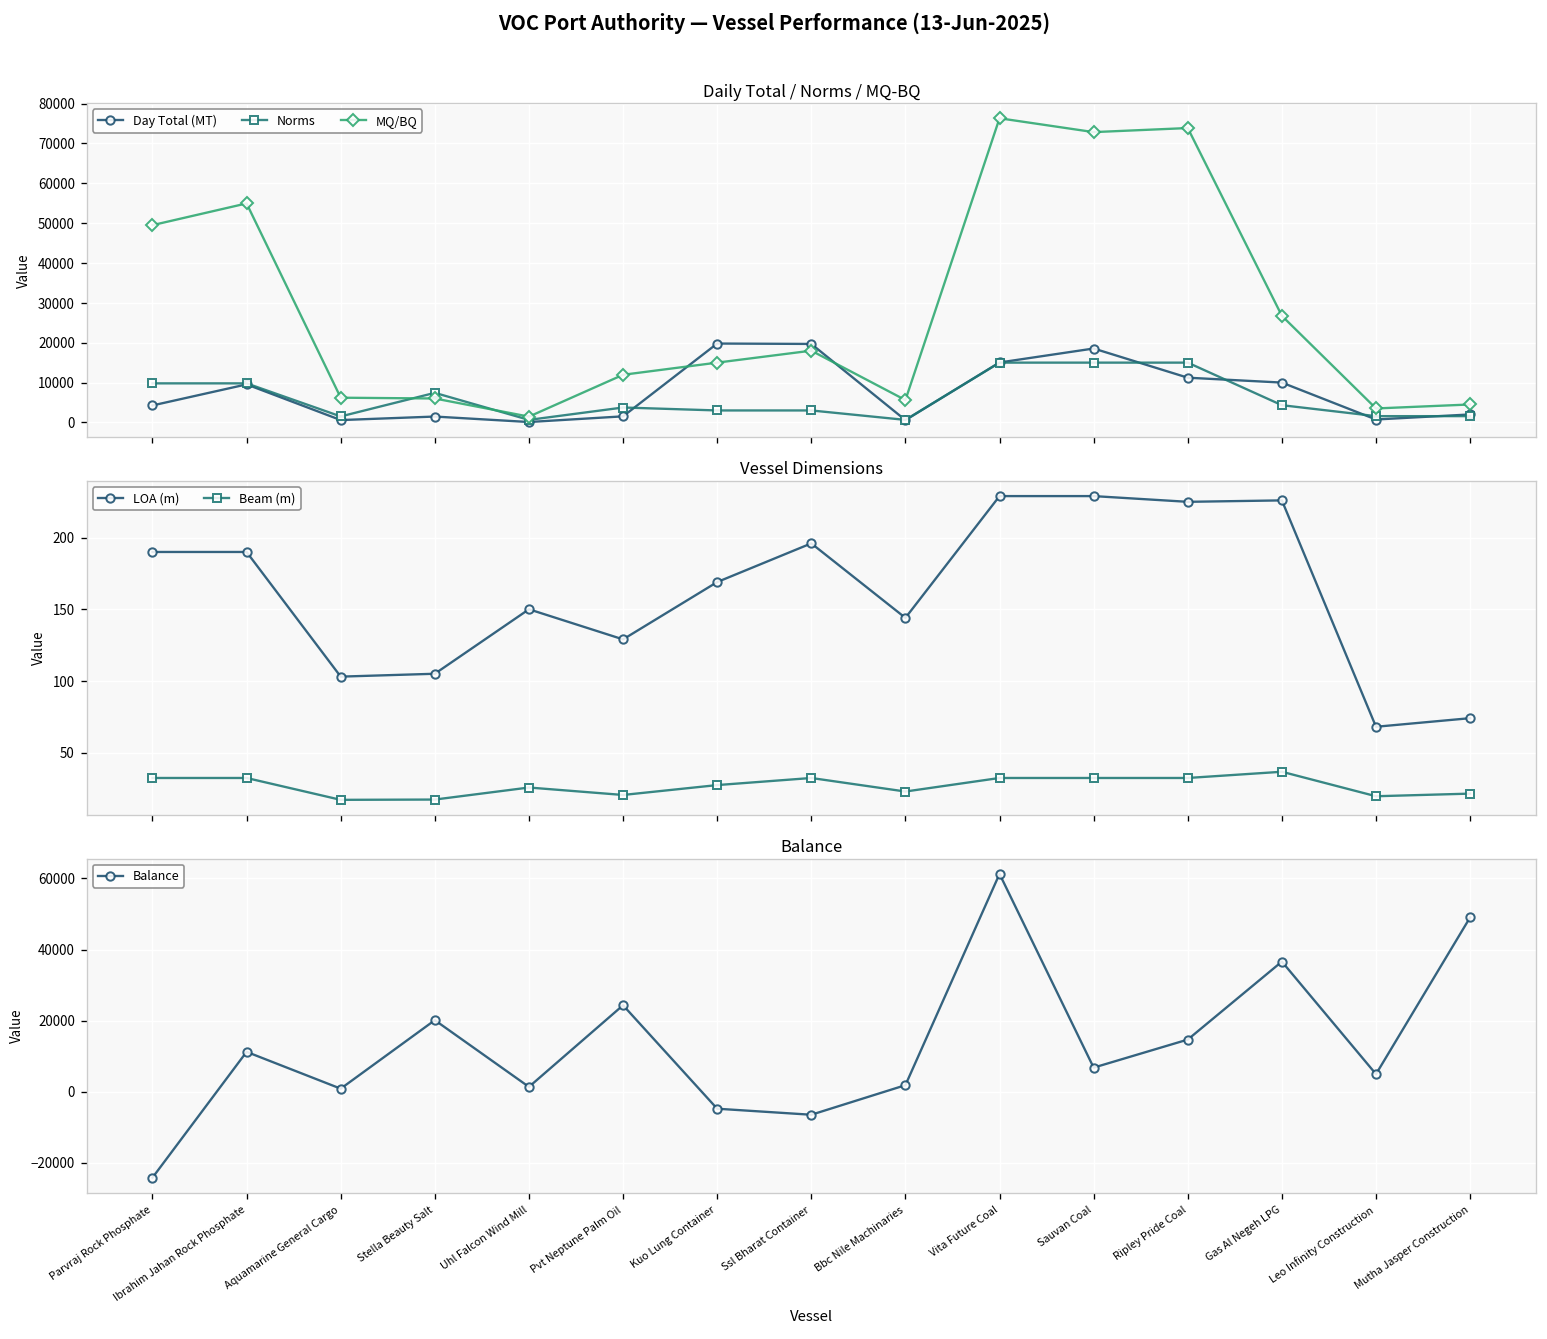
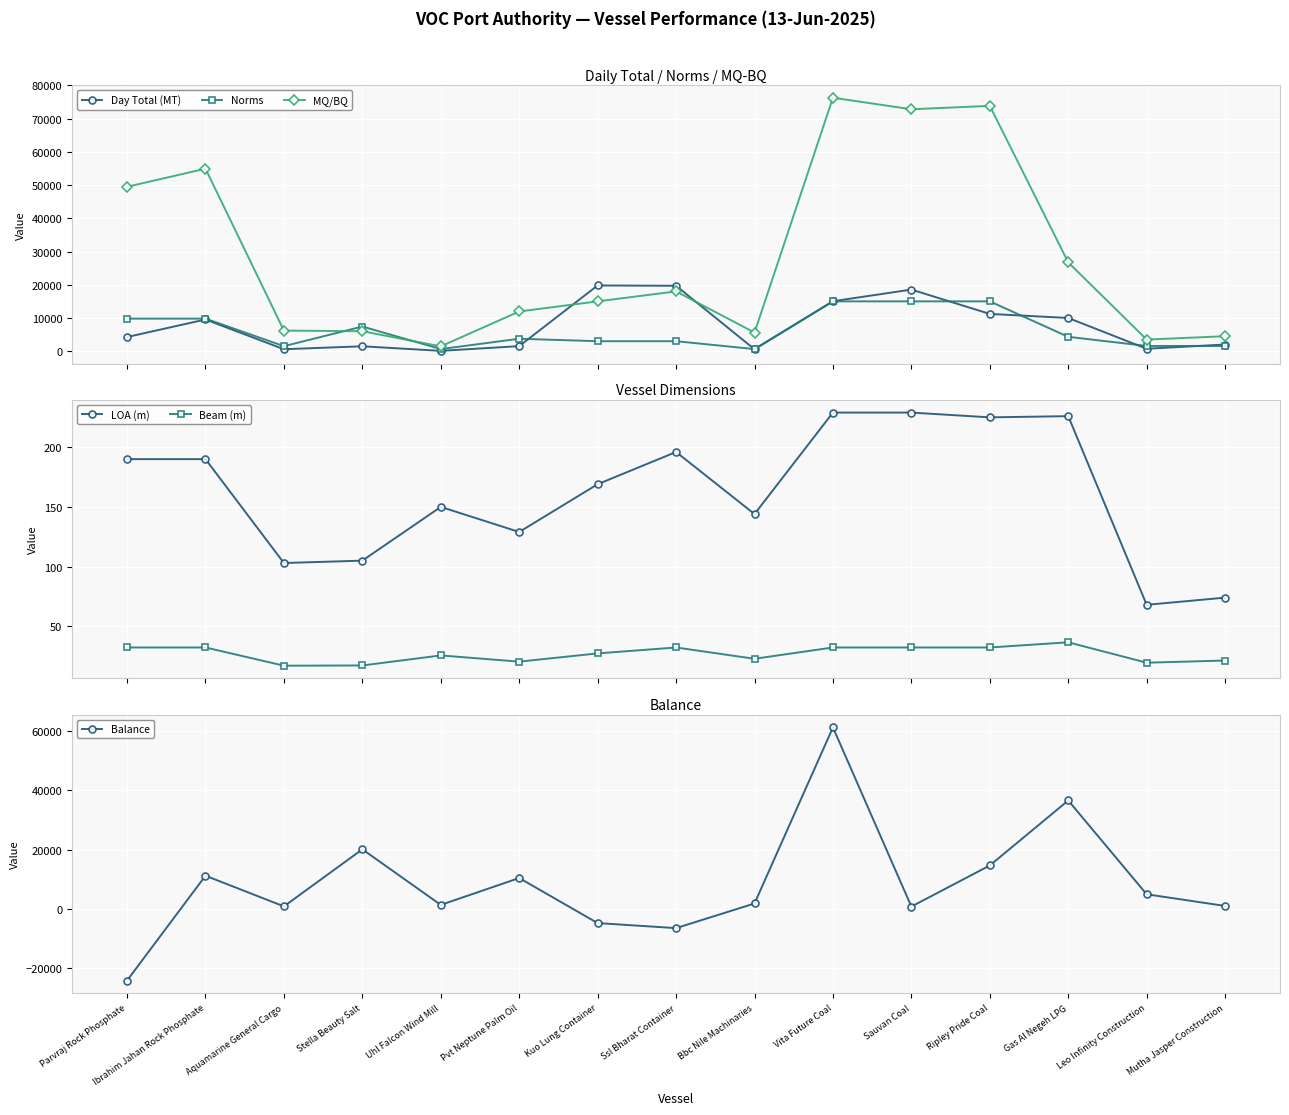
Balance, Pvt Neptune Palm Oil: 24000 -> 10000
Balance, Sauvan Coal: 7000 -> 1000
Balance, Mutha Jasper Construction: 49000 -> 1000
